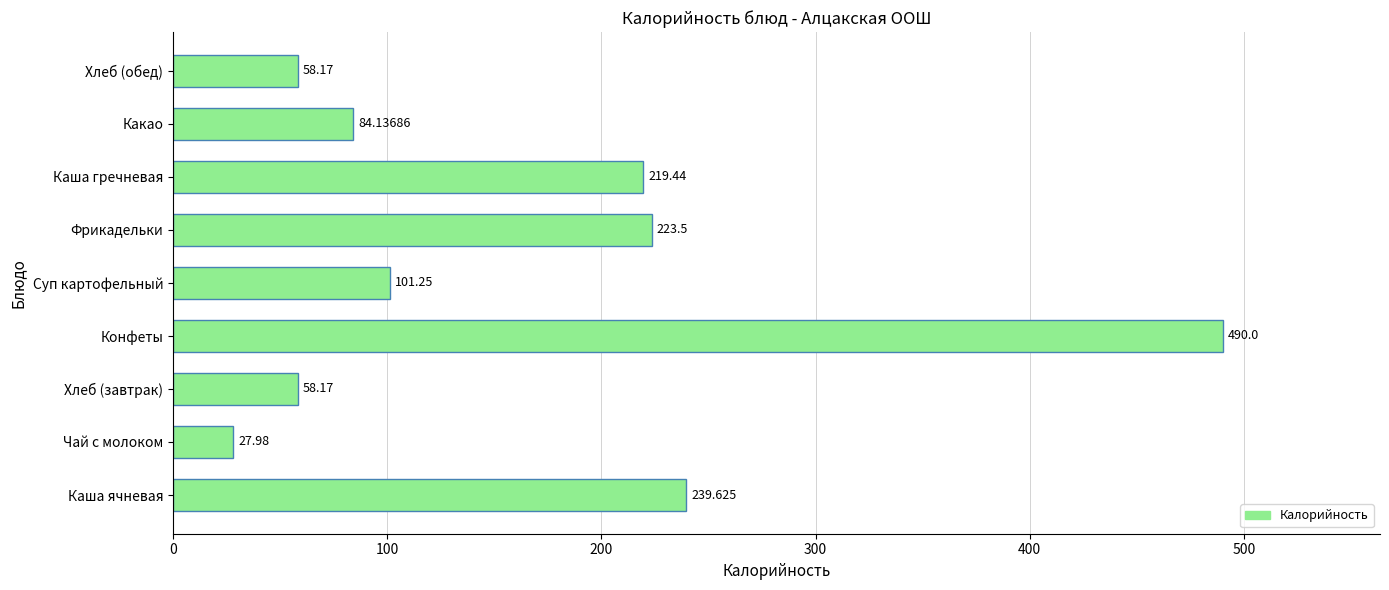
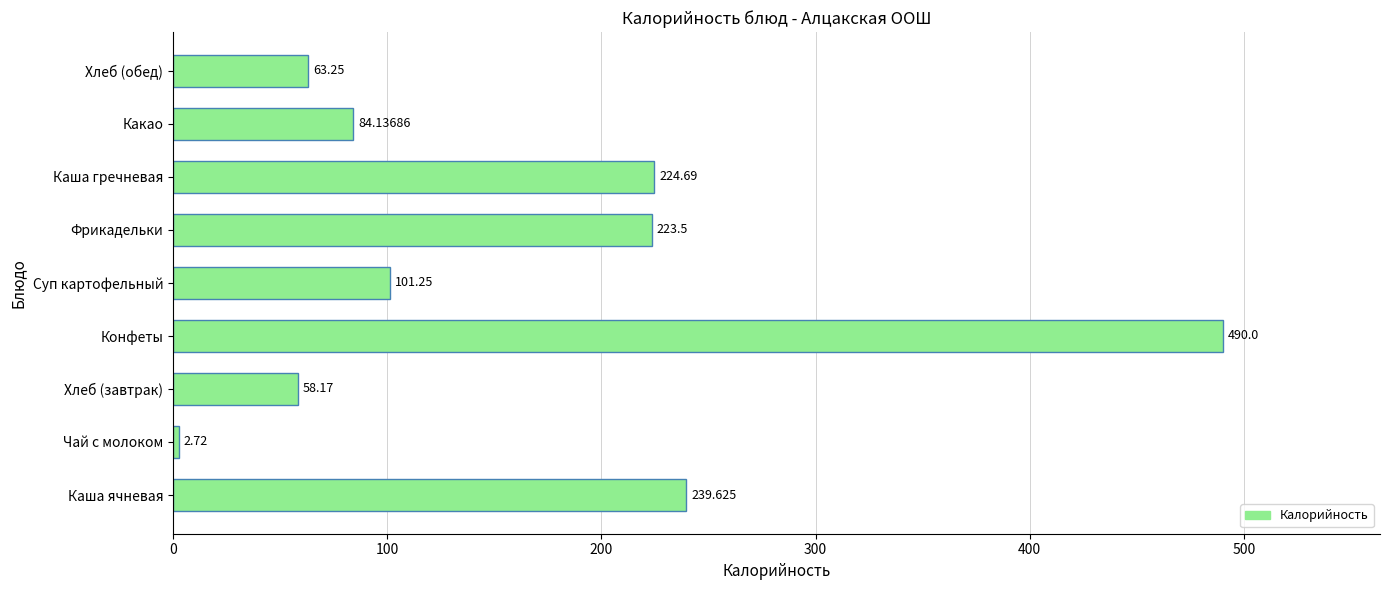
Хлеб (обед): 58.17 -> 63.25
Каша гречневая: 219.44 -> 224.69
Чай с молоком: 27.98 -> 2.72
